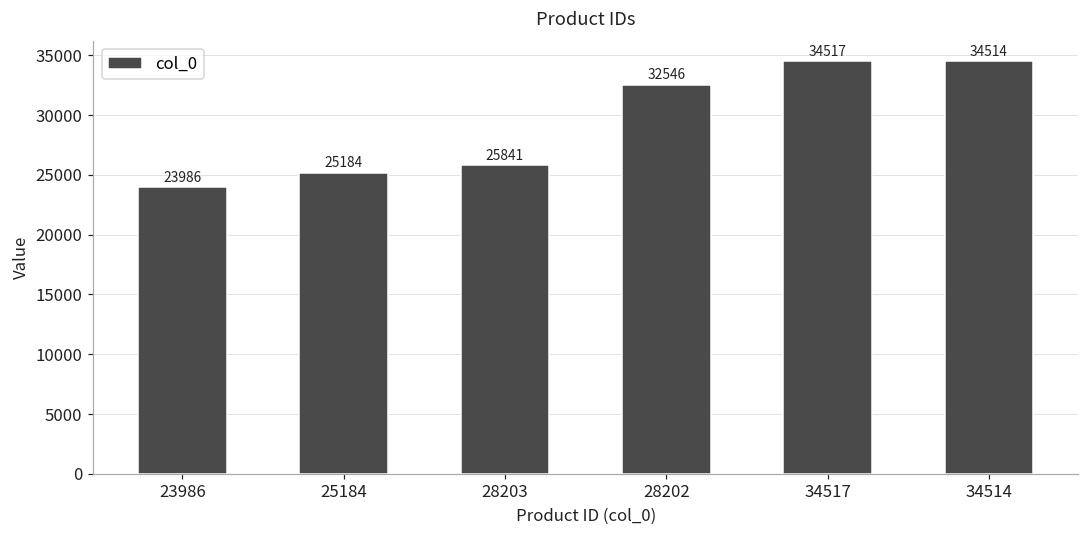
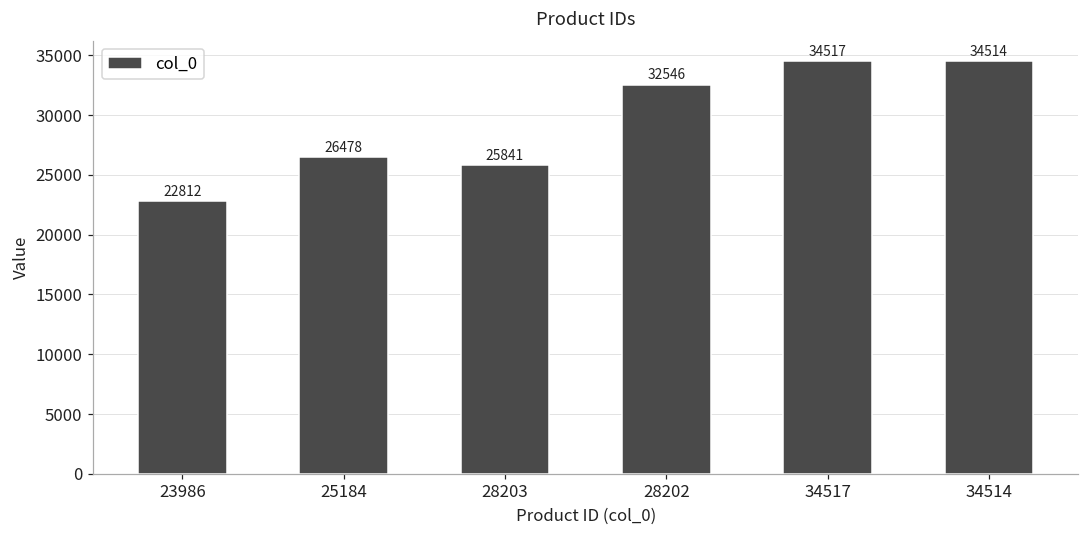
23986: 23986 -> 22812
25184: 25184 -> 26478
